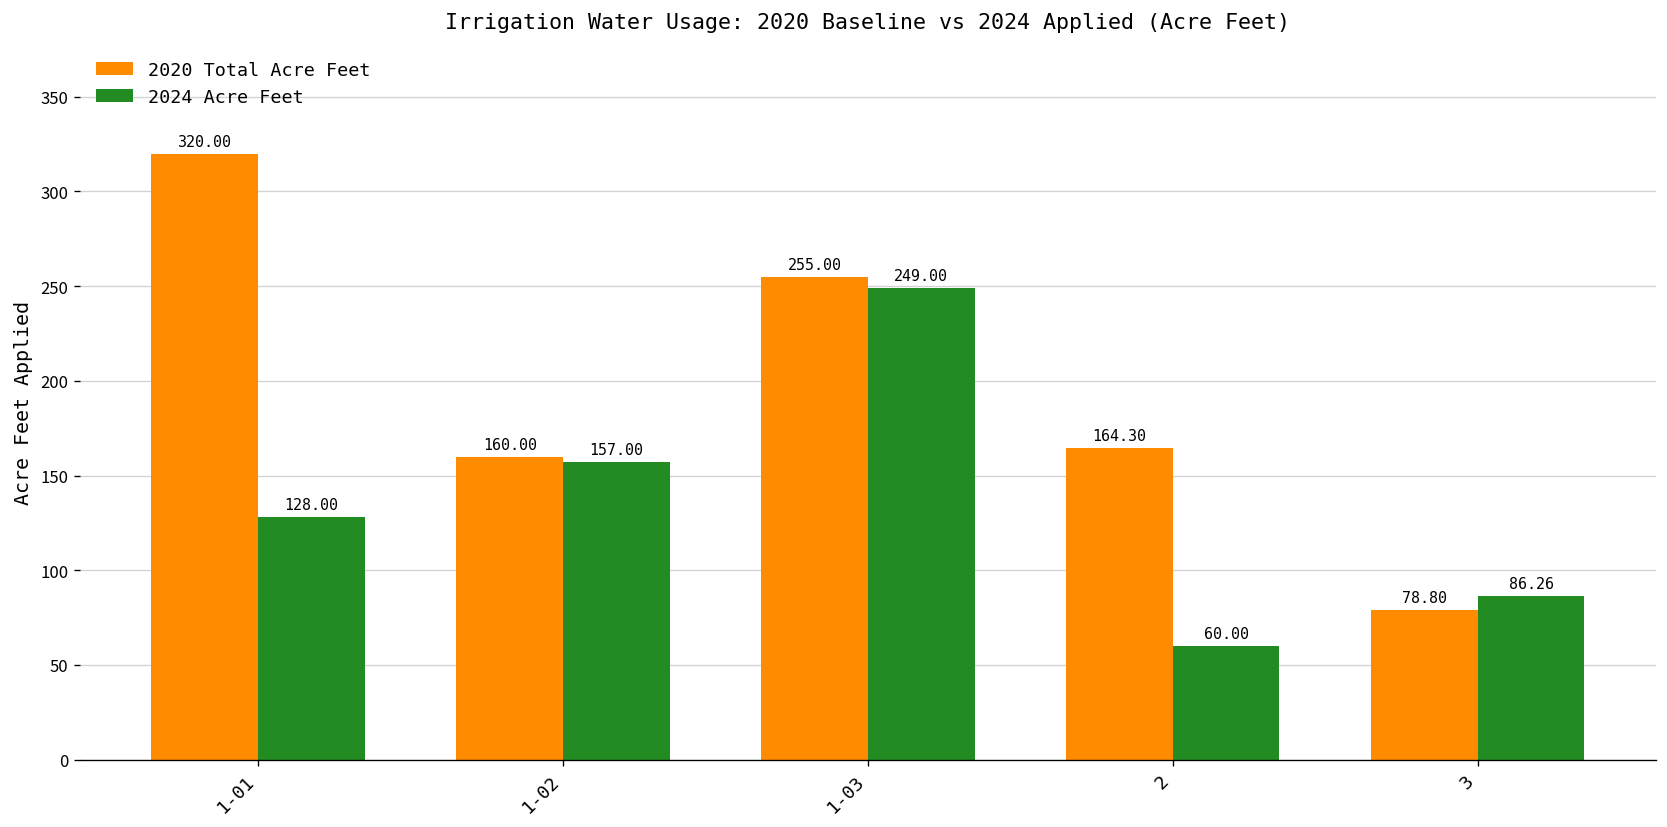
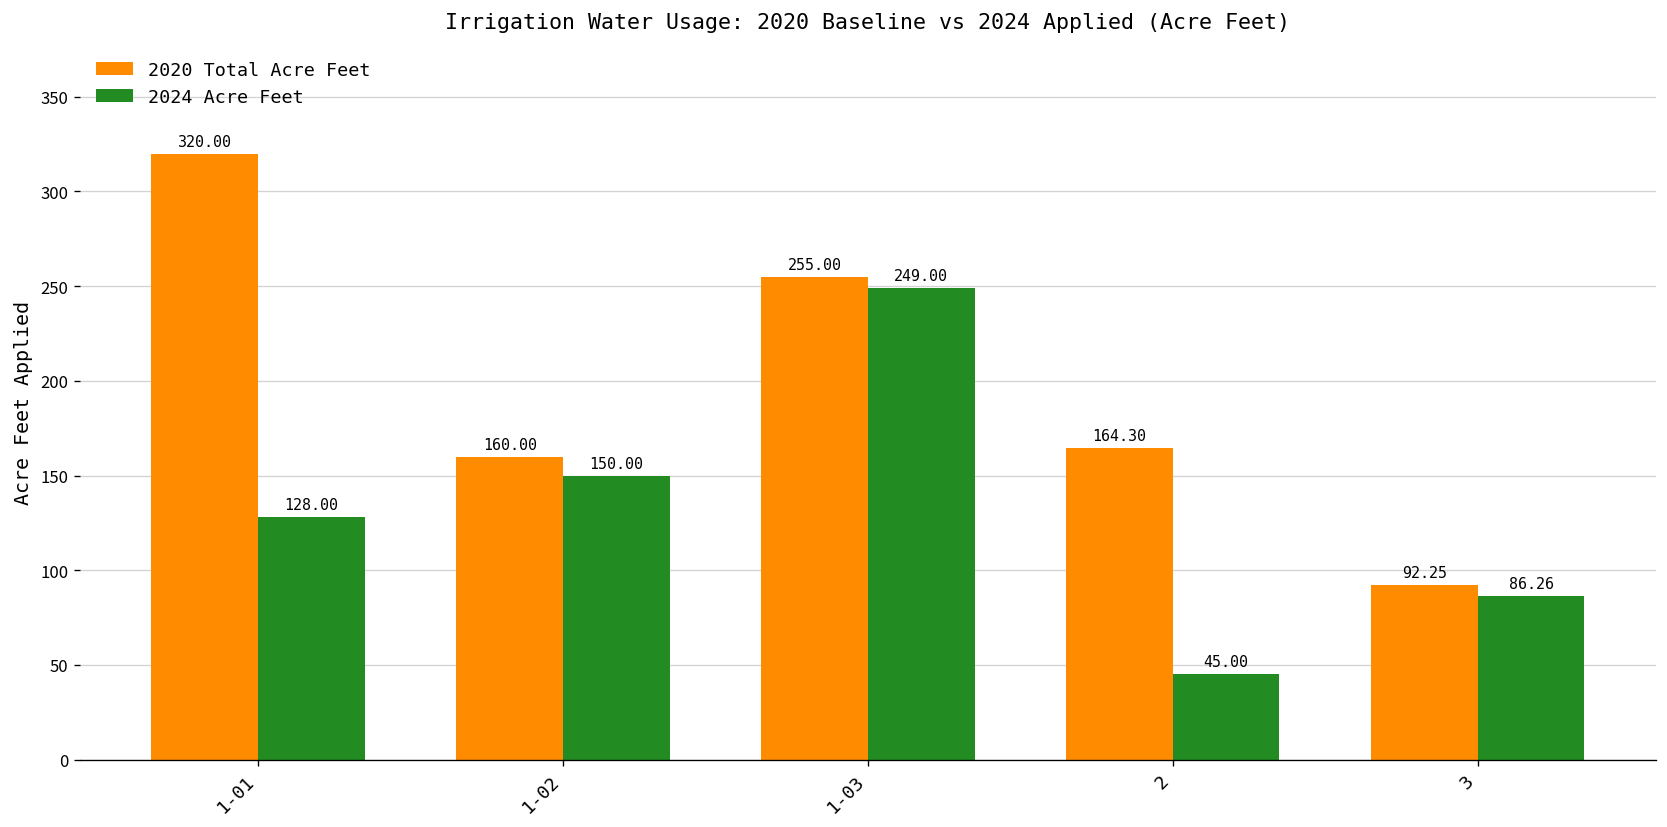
2024 Acre Feet, 1-02: 157.00 -> 150.00
2024 Acre Feet, 2: 60.00 -> 45.00
2020 Total Acre Feet, 3: 78.80 -> 92.25
